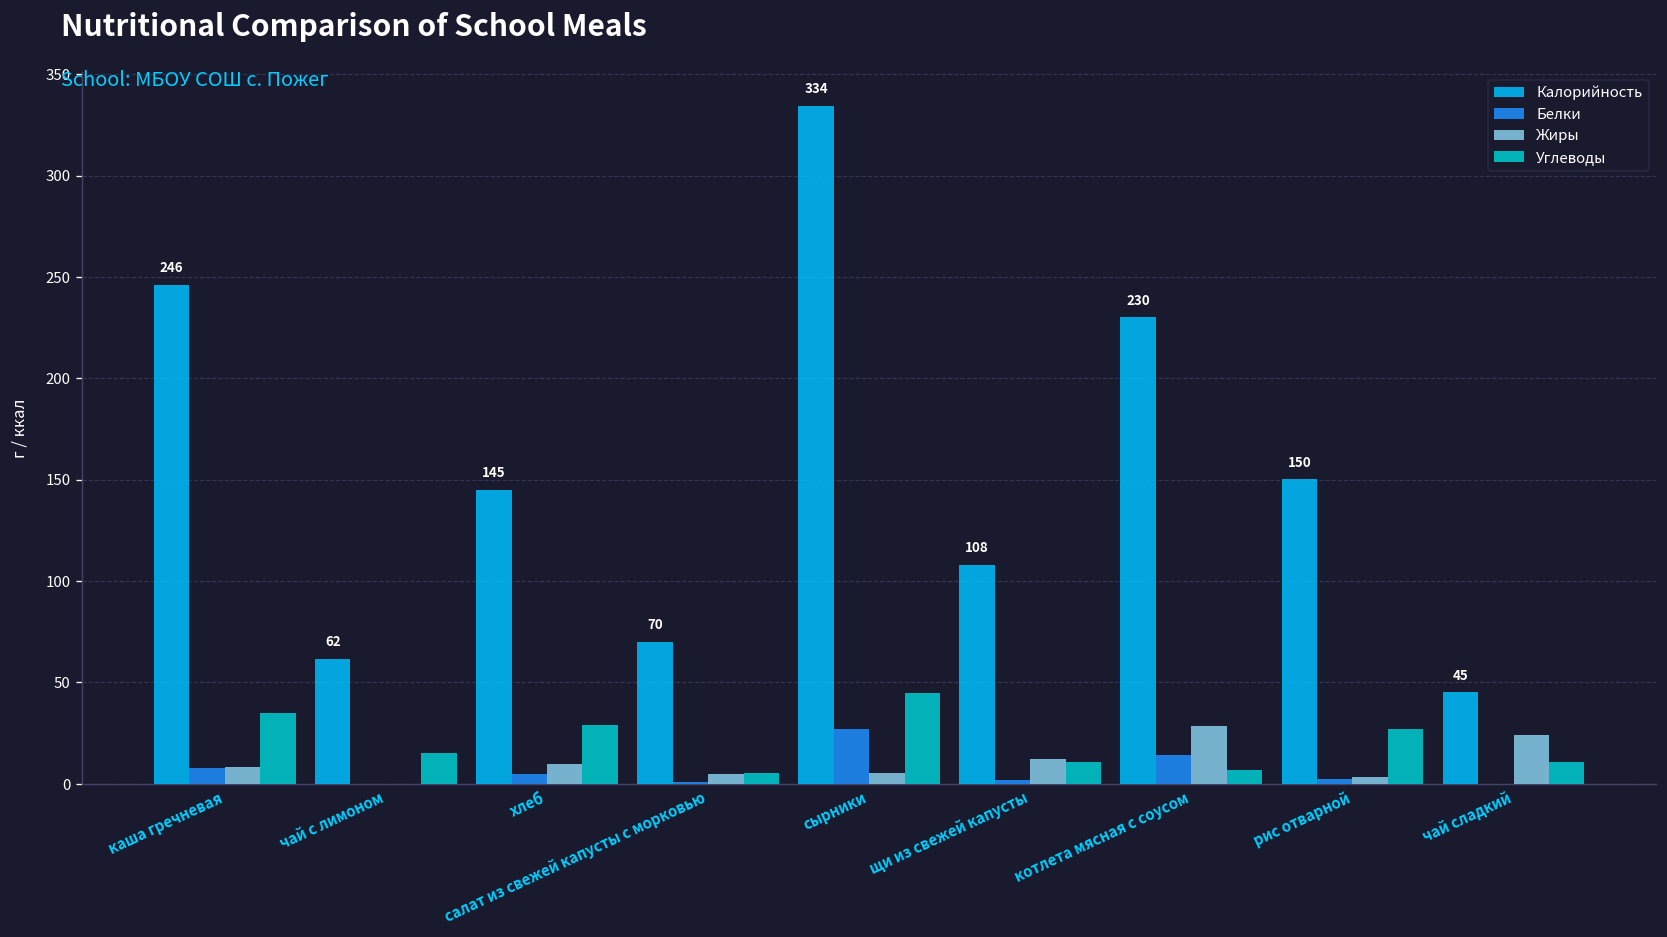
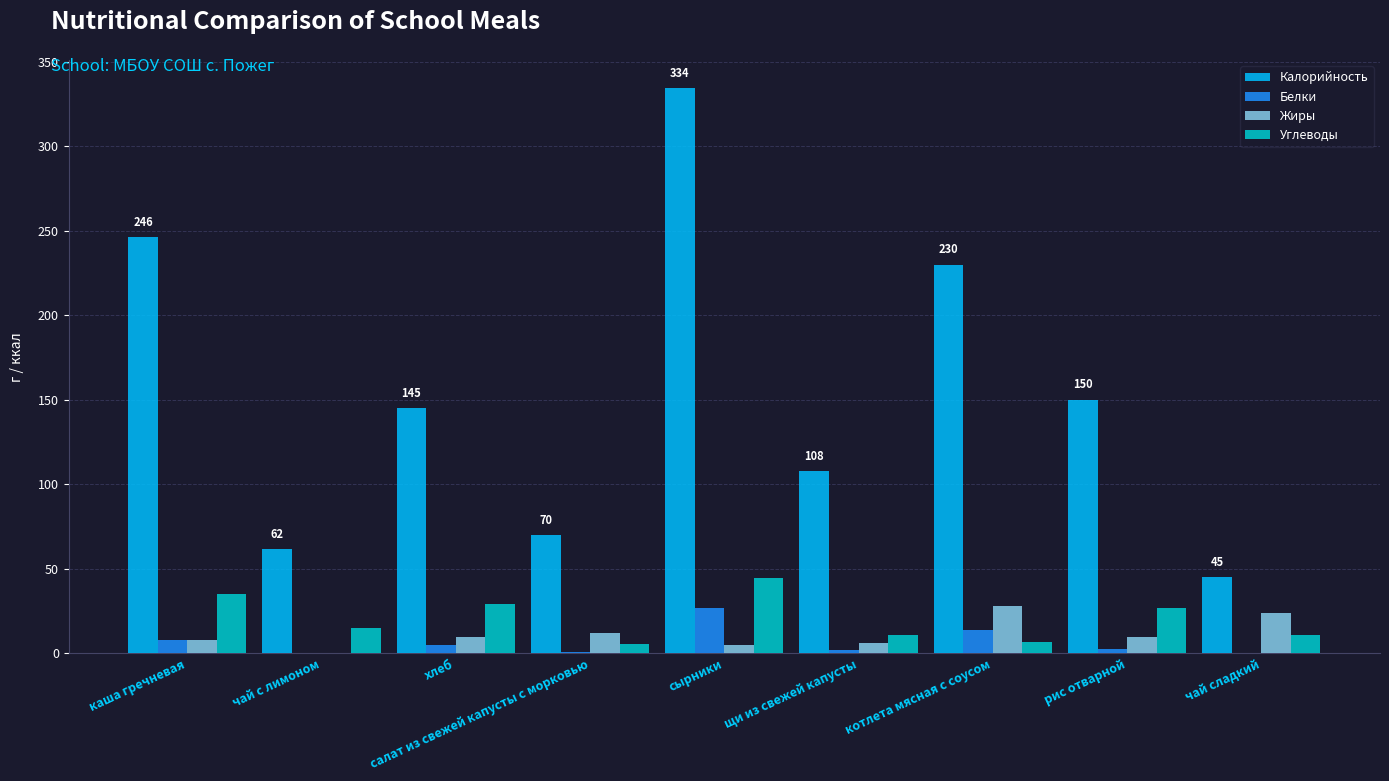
Жиры, салат из свежей капусты с морковью: 5 -> 12
Жиры, щи из свежей капусты: 12 -> 6
Жиры, рис отварной: 3 -> 9
